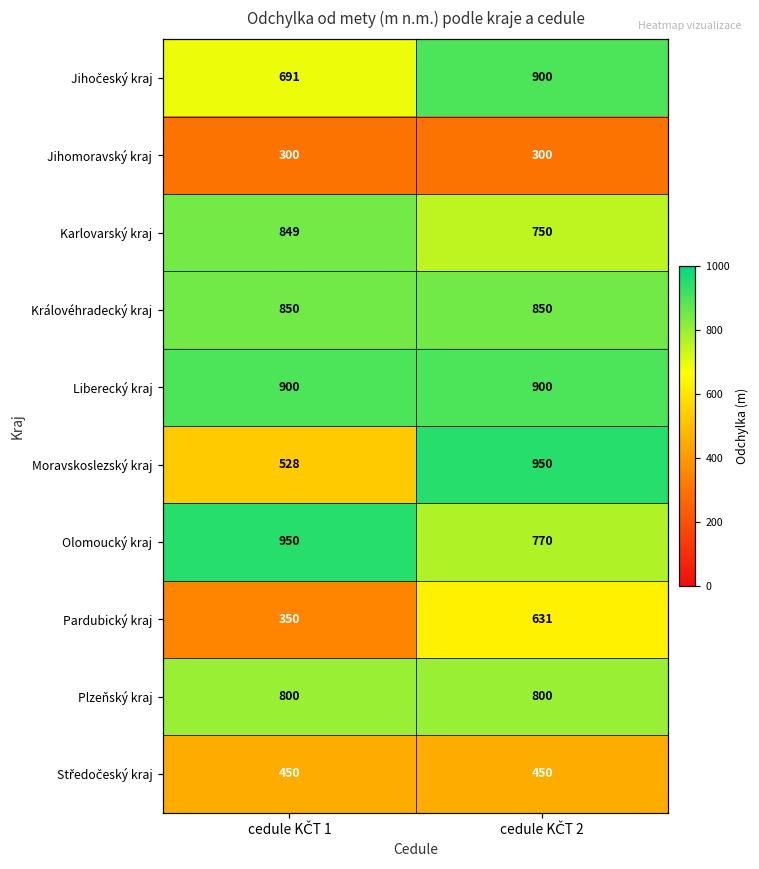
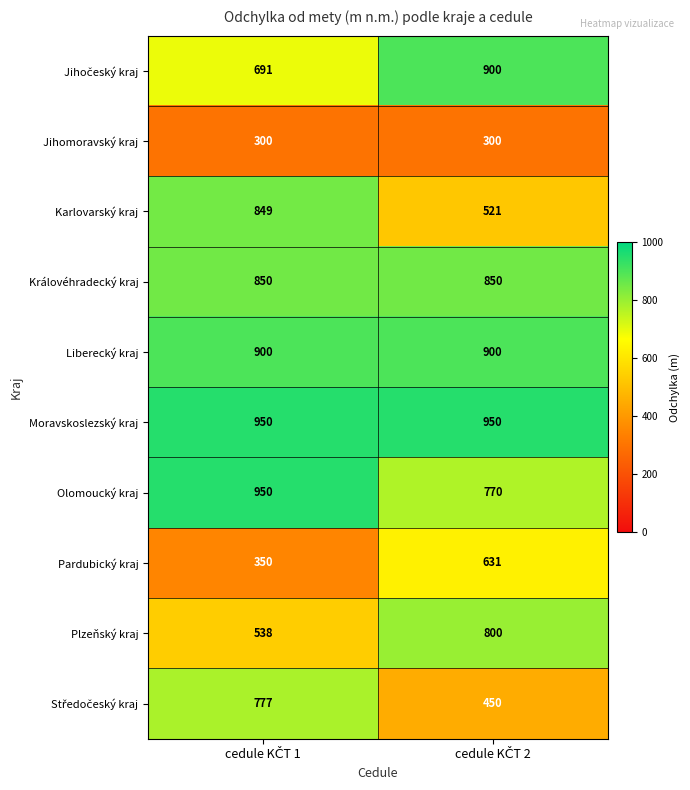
Karlovarský kraj, cedule KČT 2: 750 -> 521
Moravskoslezský kraj, cedule KČT 1: 528 -> 950
Plzeňský kraj, cedule KČT 1: 800 -> 538
Středočeský kraj, cedule KČT 1: 450 -> 777
